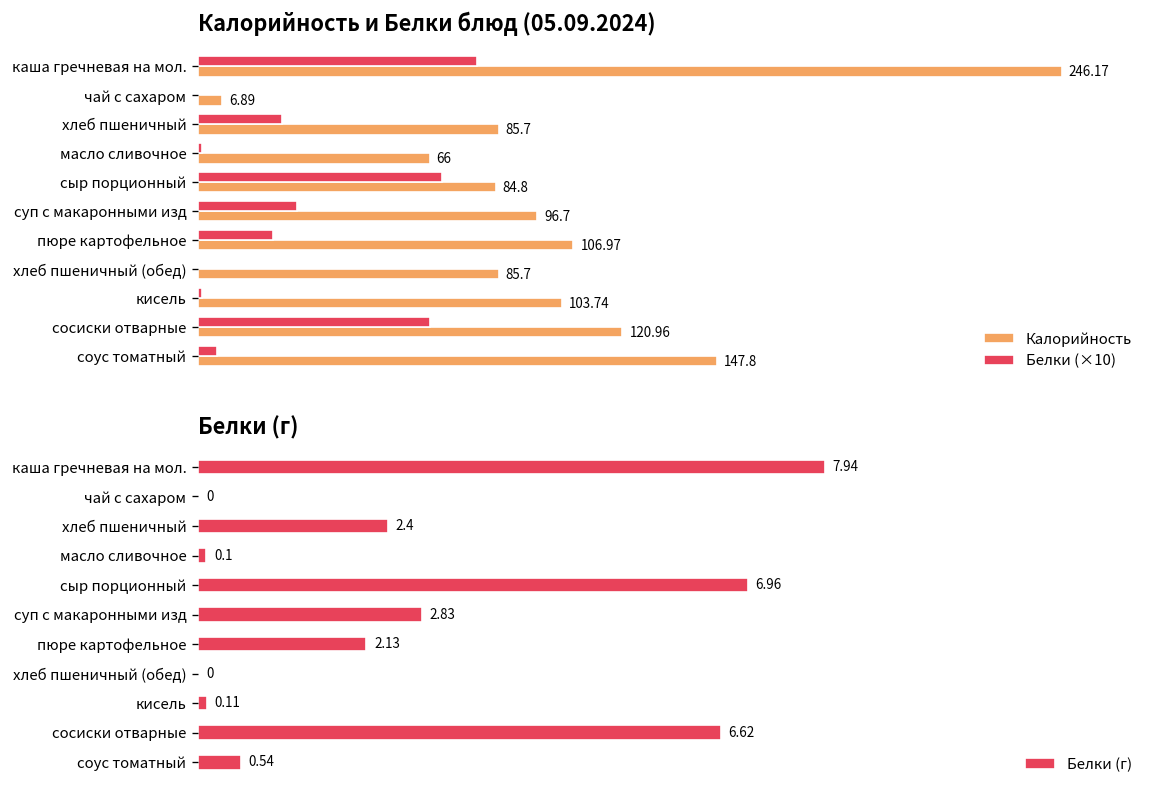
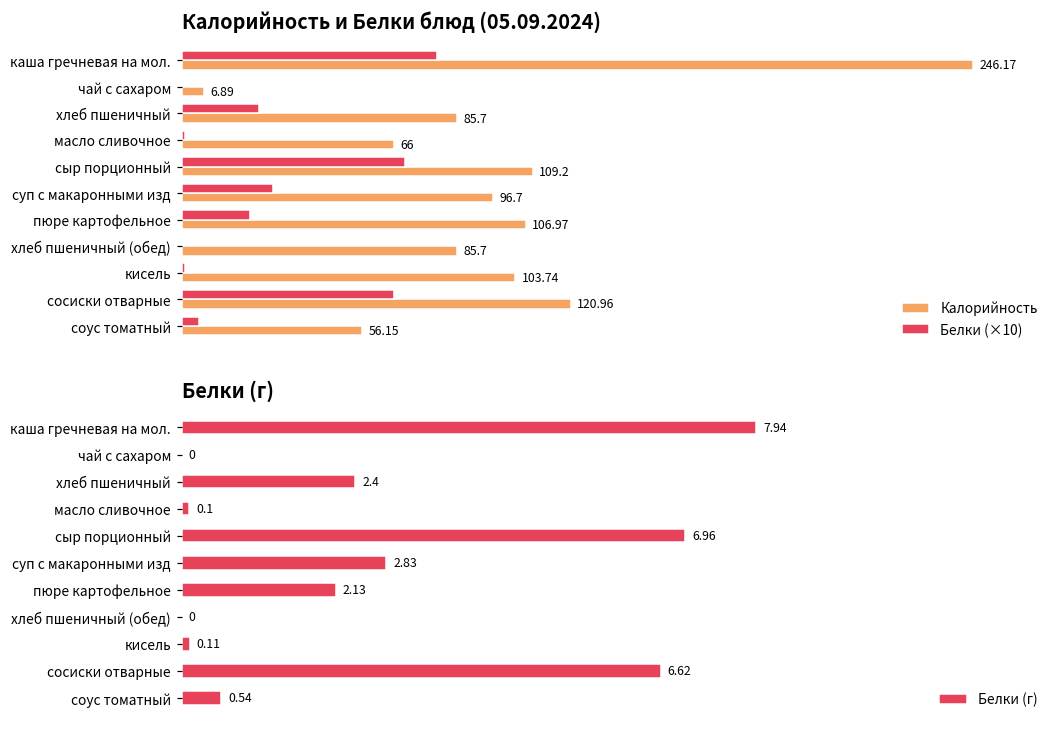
Калорийность и Белки блюд (05.09.2024), Калорийность, сыр порционный: 84.8 -> 109.2
Калорийность и Белки блюд (05.09.2024), Калорийность, соус томатный: 147.8 -> 56.15
